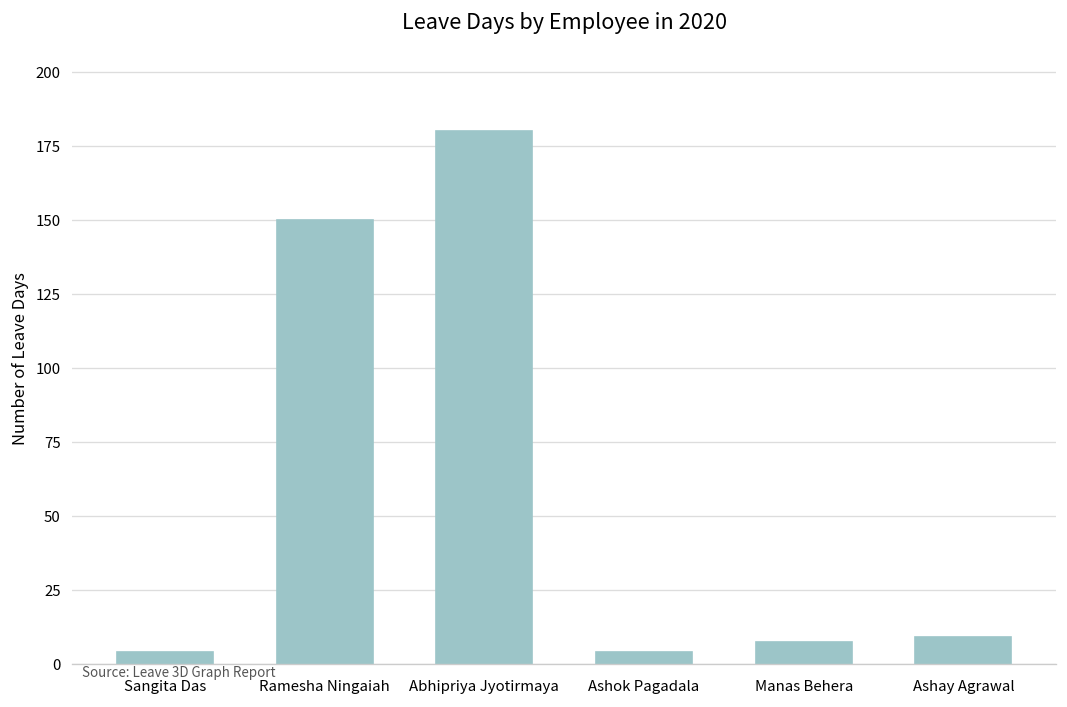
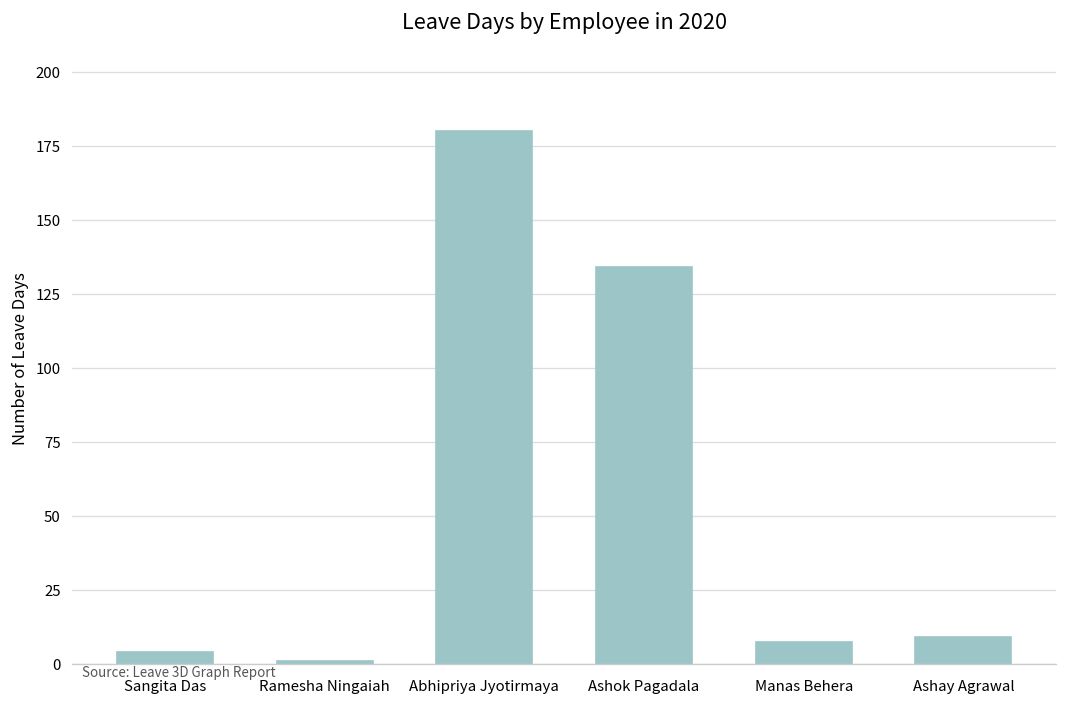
Ramesha Ningaiah: 150 -> 1
Ashok Pagadala: 4 -> 134
